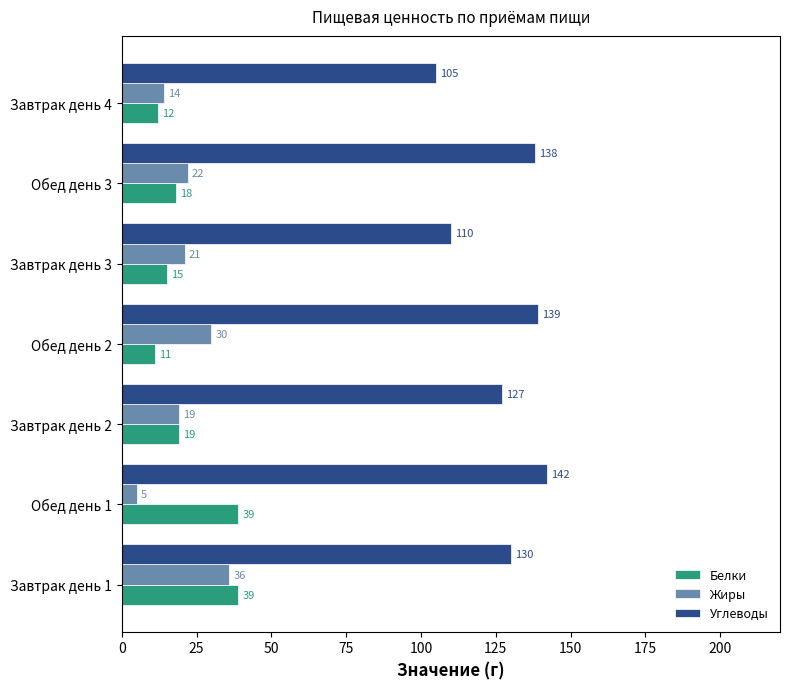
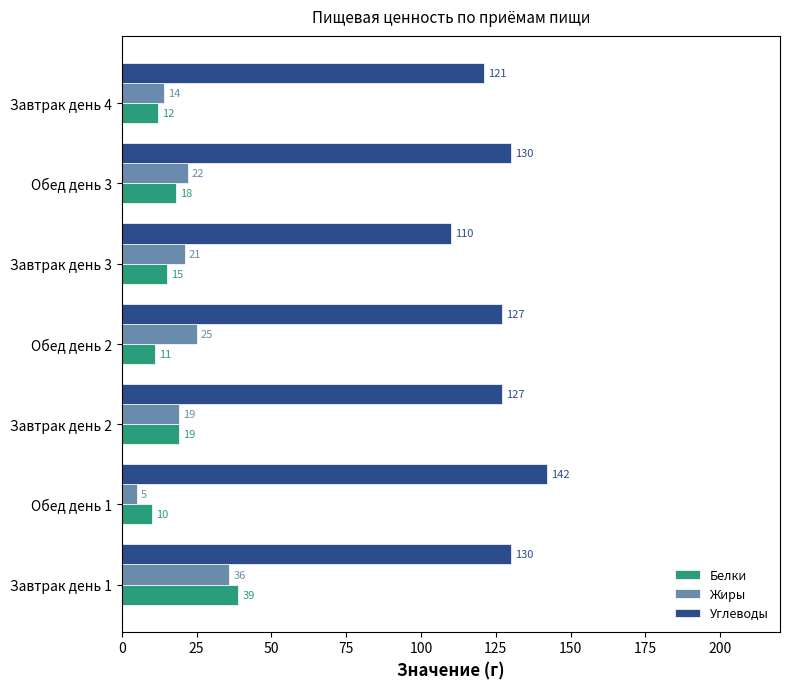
Углеводы, Завтрак день 4: 105 -> 121
Углеводы, Обед день 3: 138 -> 130
Углеводы, Обед день 2: 139 -> 127
Жиры, Обед день 2: 30 -> 25
Белки, Обед день 1: 39 -> 10
